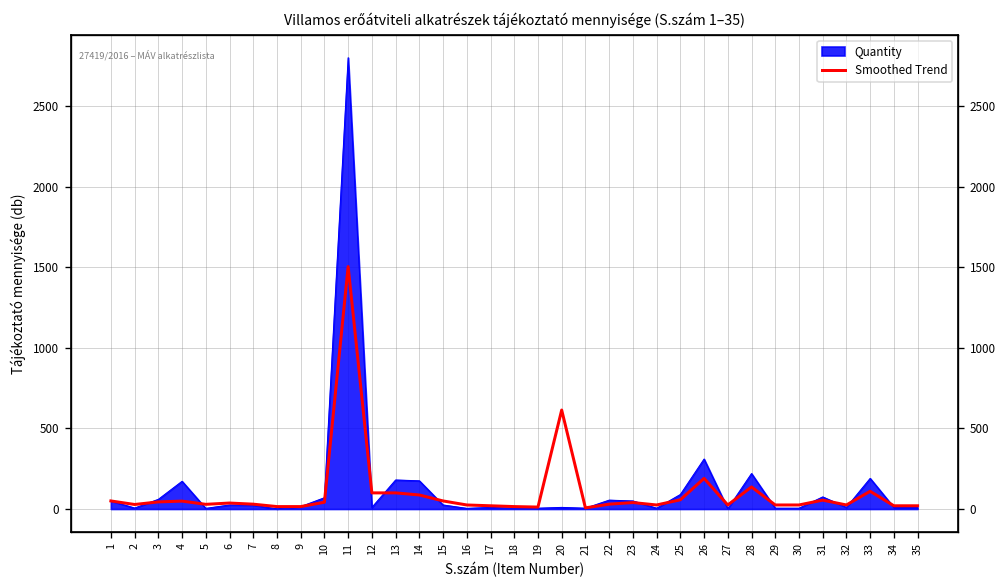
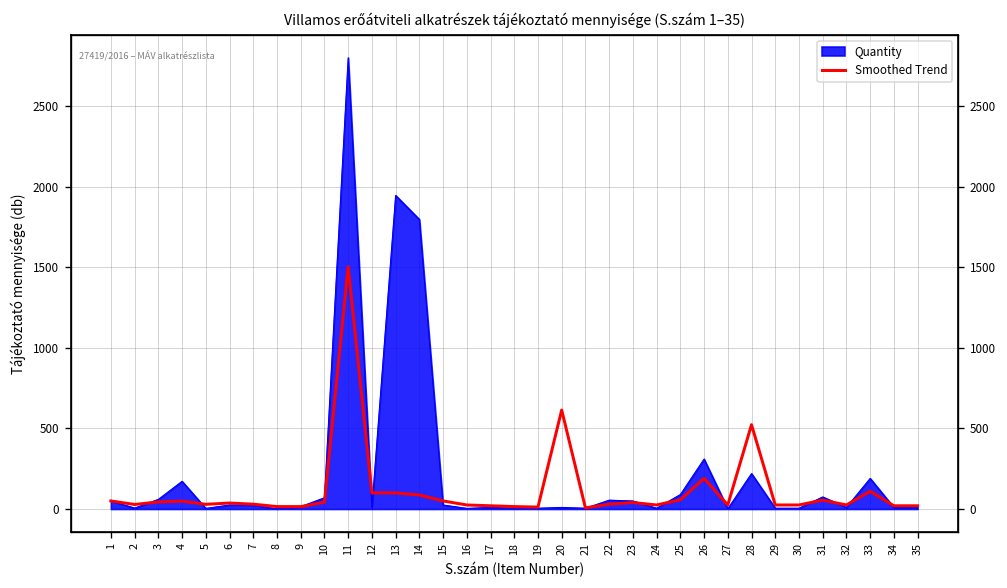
Quantity, 13: 180 -> 1950
Quantity, 14: 180 -> 1800
Smoothed Trend, 28: 140 -> 520
